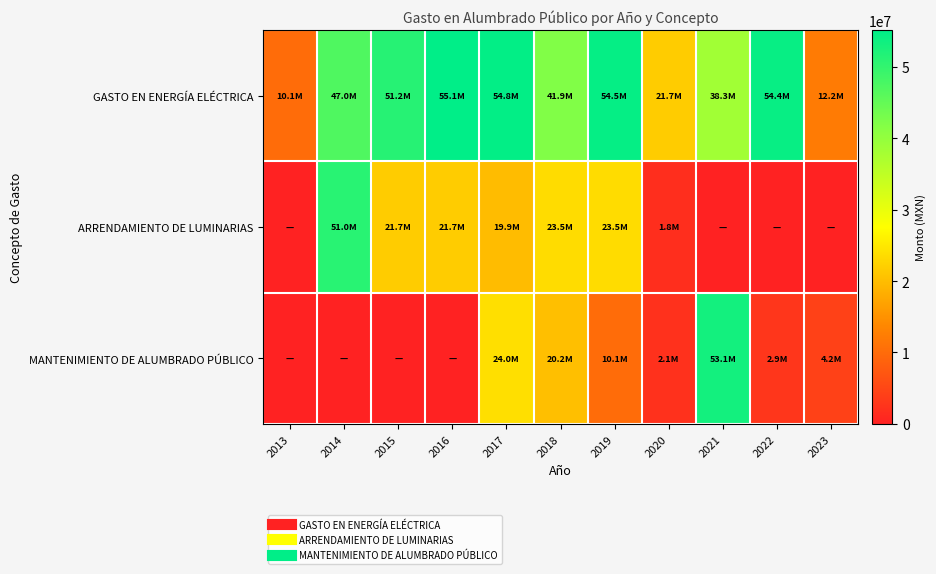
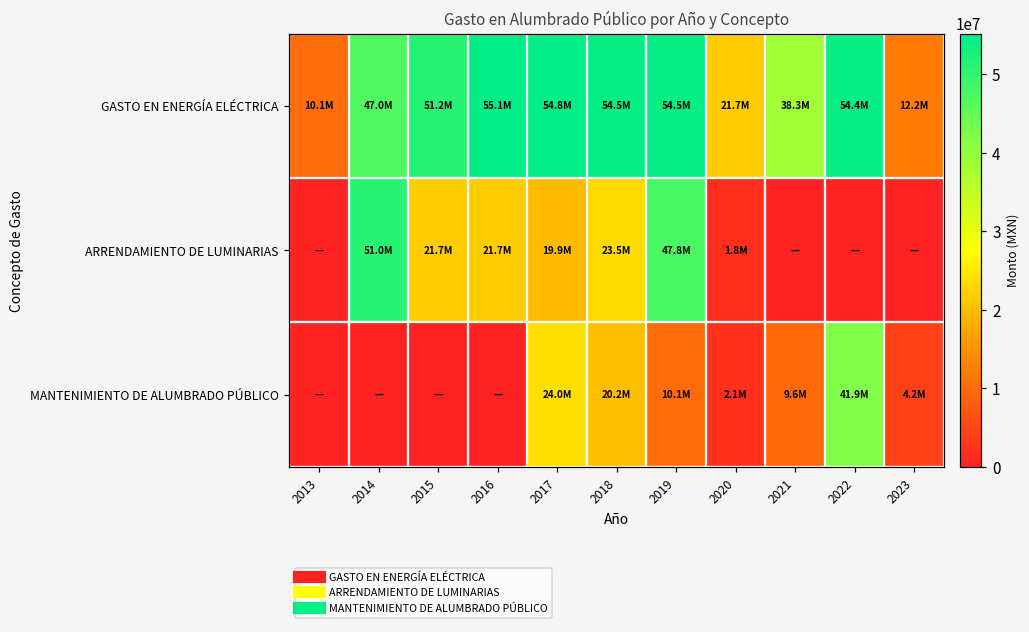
GASTO EN ENERGÍA ELÉCTRICA, 2018: 41.9M -> 54.5M
ARRENDAMIENTO DE LUMINARIAS, 2019: 23.5M -> 47.8M
MANTENIMIENTO DE ALUMBRADO PÚBLICO, 2021: 53.1M -> 9.6M
MANTENIMIENTO DE ALUMBRADO PÚBLICO, 2022: 2.9M -> 41.9M
